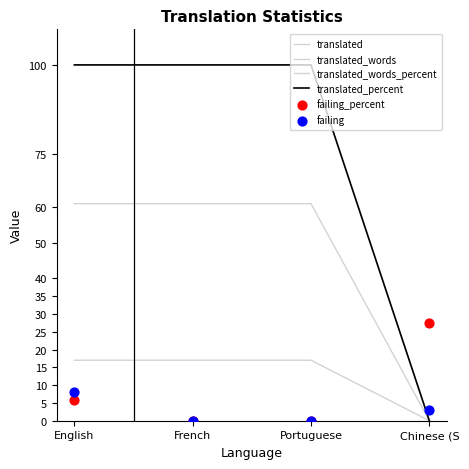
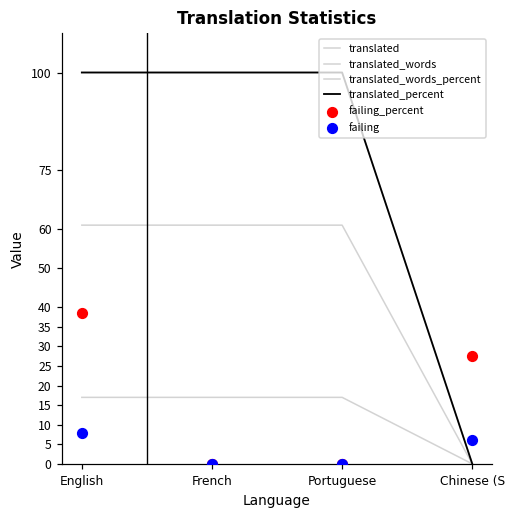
failing_percent, English: 6 -> 39
failing, Chinese (S: 3 -> 6
